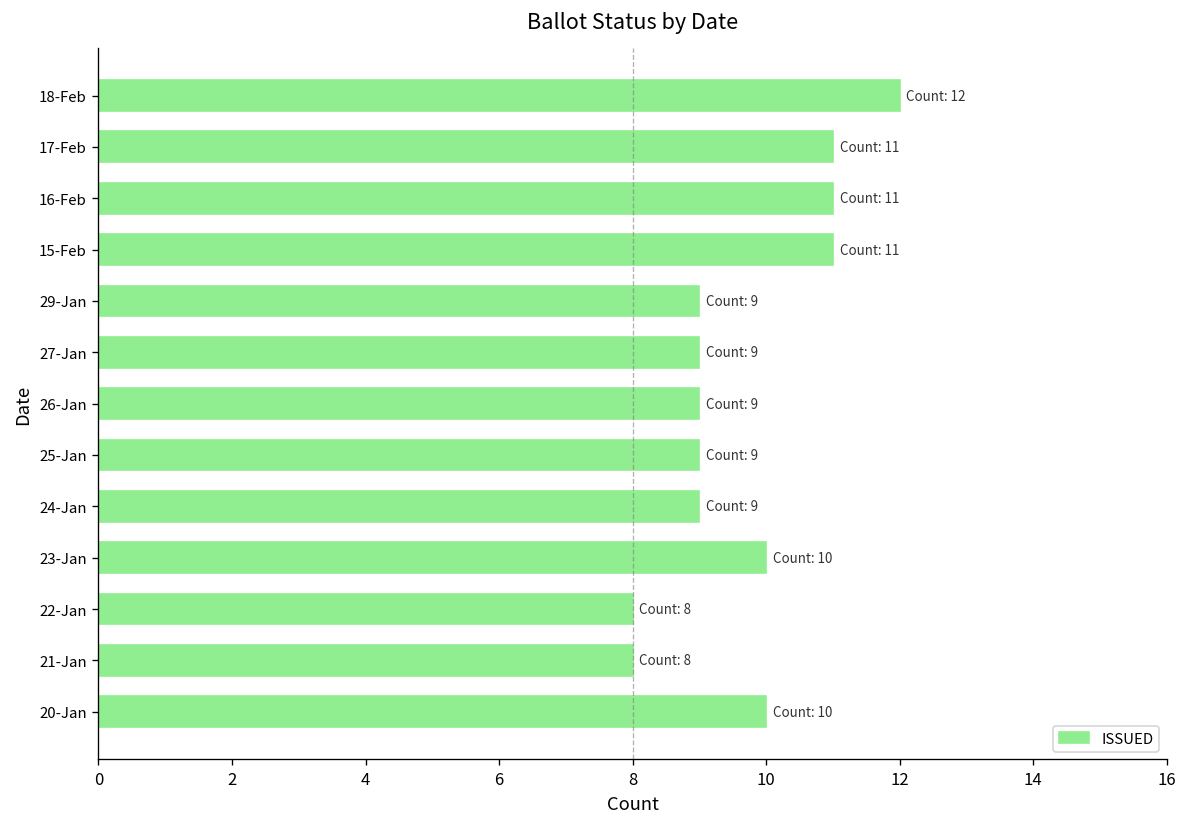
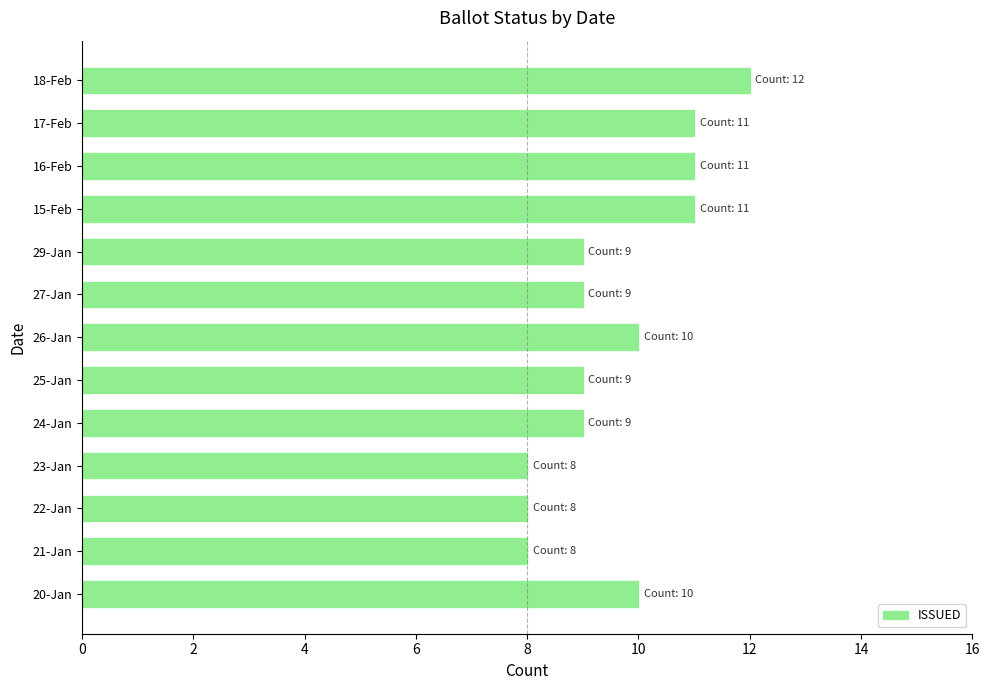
26-Jan: 9 -> 10
23-Jan: 10 -> 8
